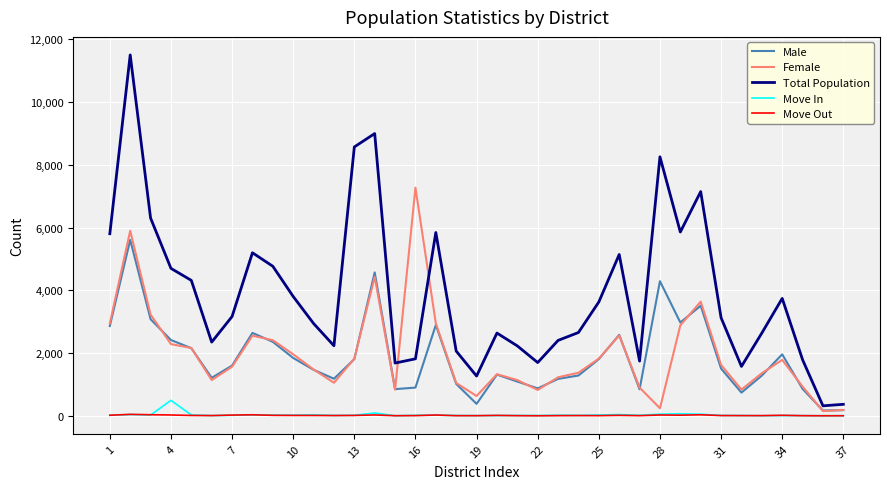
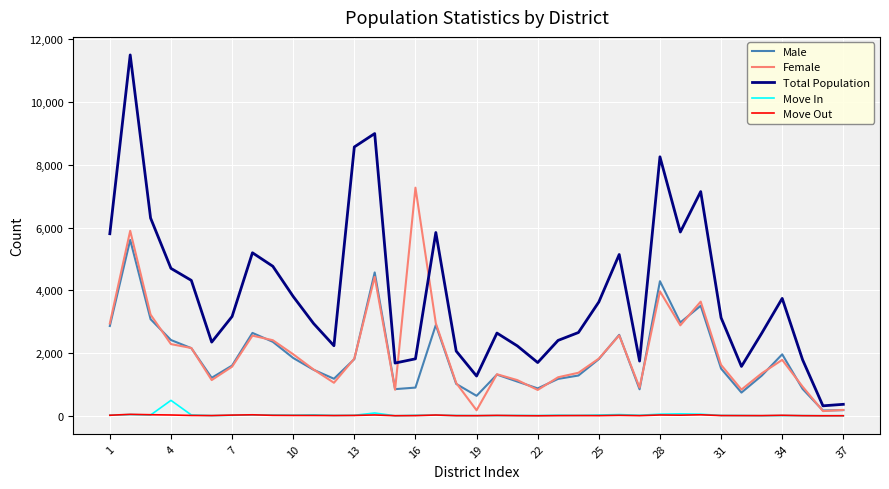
Male, 19: 400 -> 600
Female, 19: 600 -> 200
Female, 28: 200 -> 4,000
